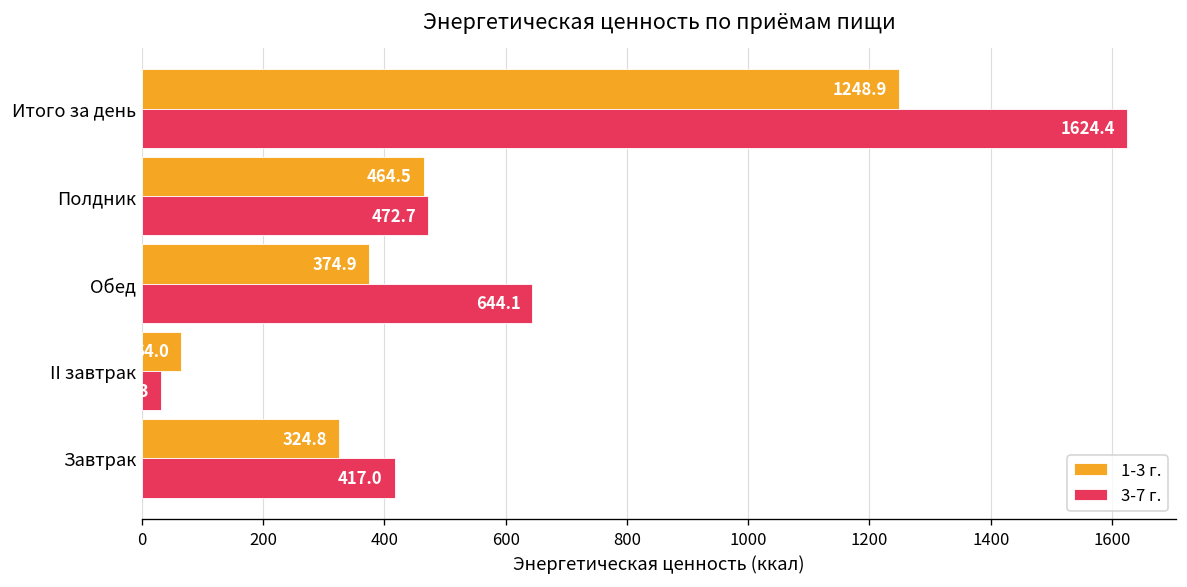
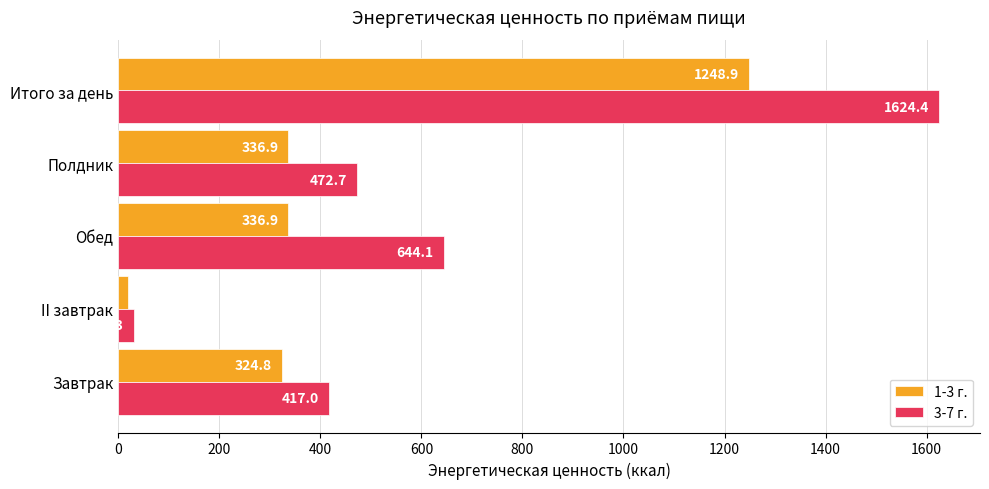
1-3 г., Полдник: 464.5 -> 336.9
1-3 г., Обед: 374.9 -> 336.9
1-3 г., II завтрак: 60 -> 20
